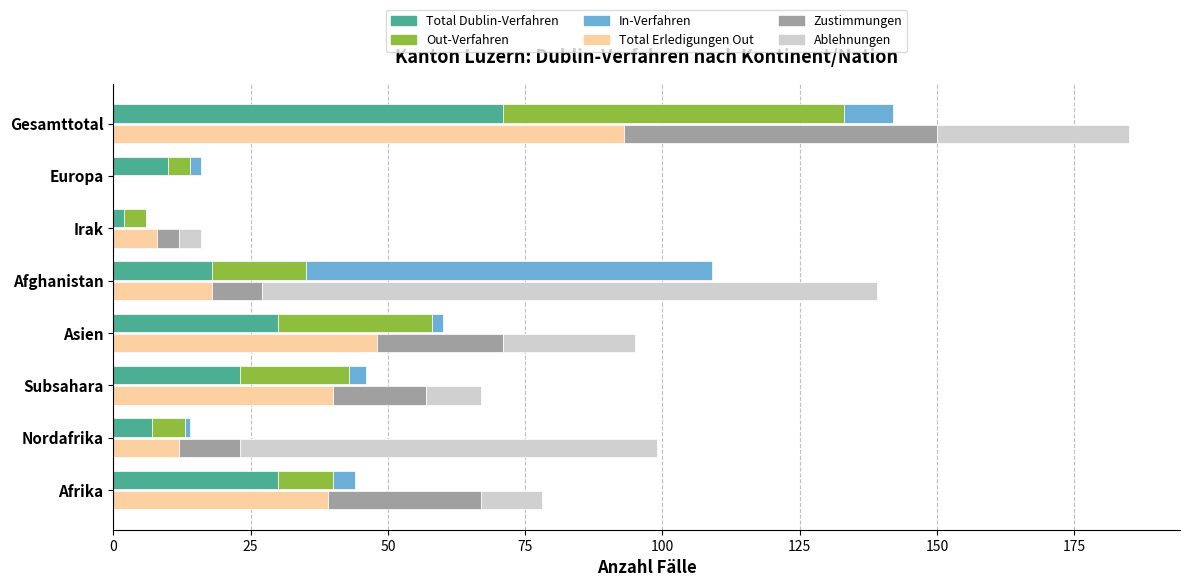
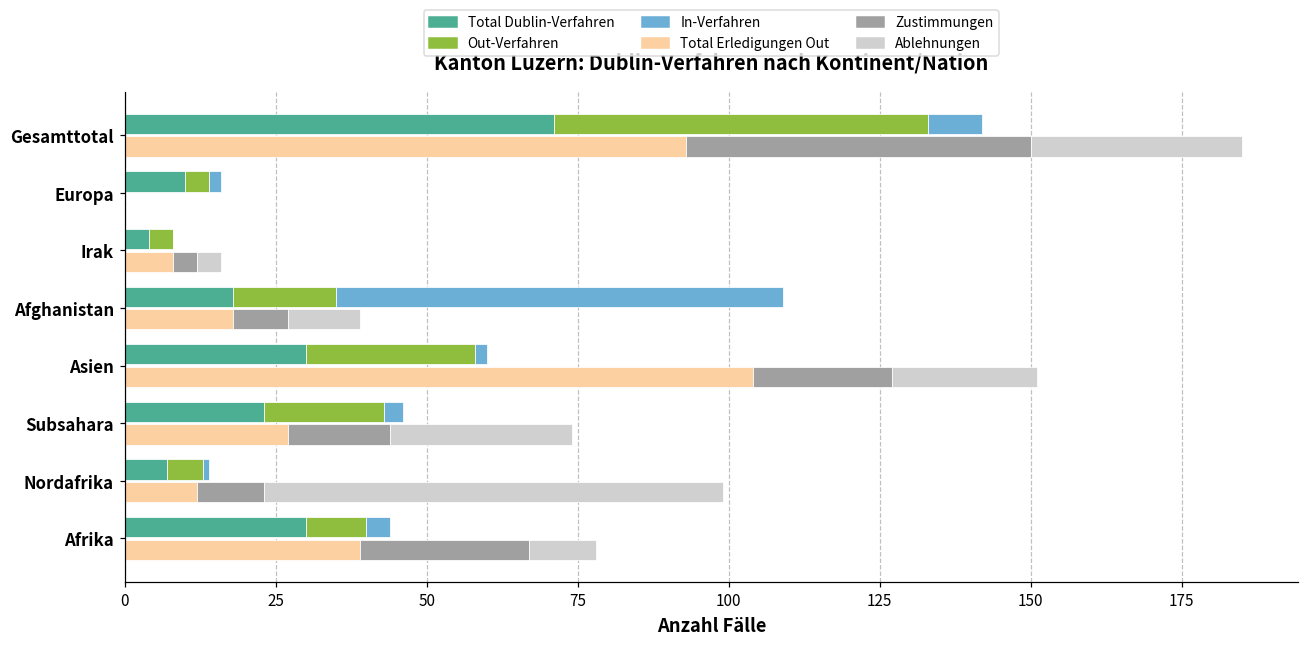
Total Dublin-Verfahren, Irak: 2 -> 4
Ablehnungen, Afghanistan: 112 -> 12
Total Erledigungen Out, Asien: 48 -> 104
Total Erledigungen Out, Subsahara: 40 -> 27
Ablehnungen, Subsahara: 10 -> 30
